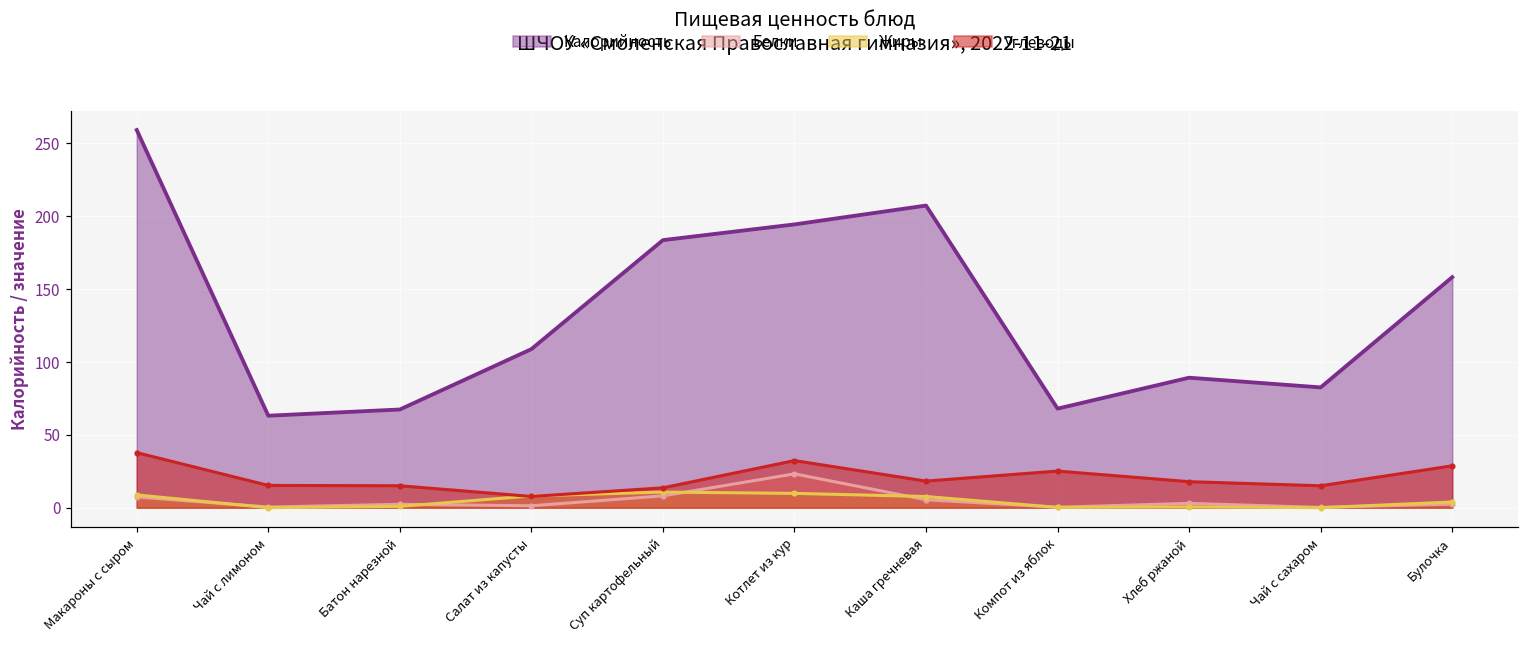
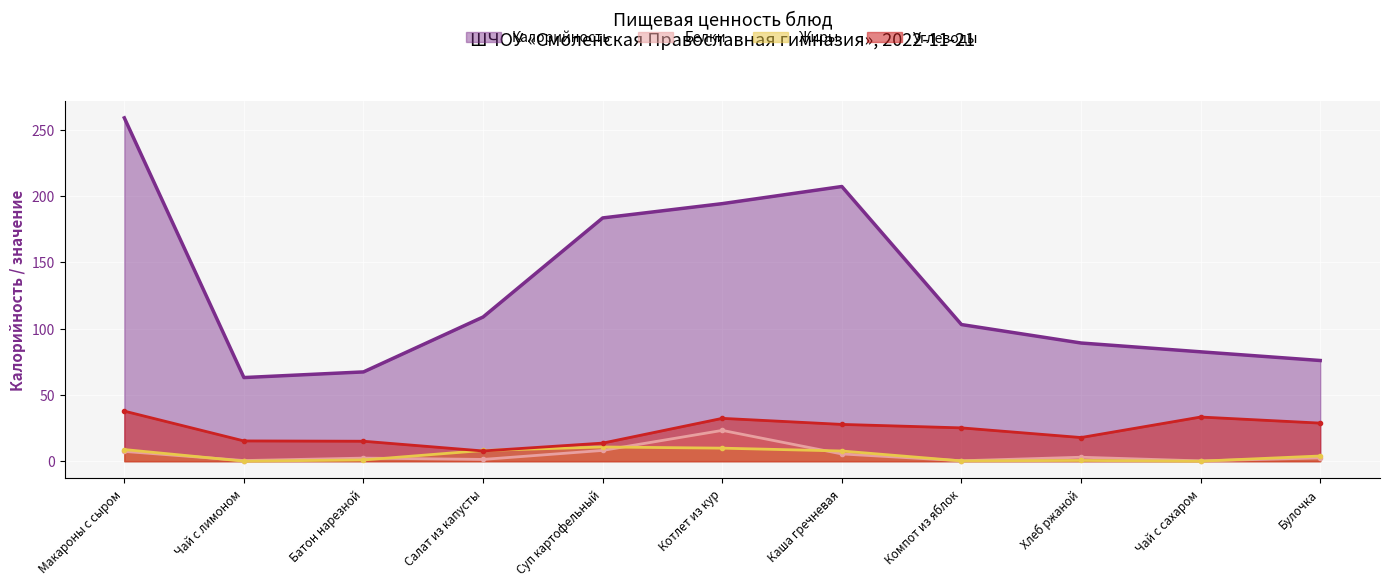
Углеводы, Каша гречневая: 18 -> 28
Калорийность, Компот из яблок: 68 -> 103
Углеводы, Чай с сахаром: 15 -> 33
Калорийность, Булочка: 158 -> 76
